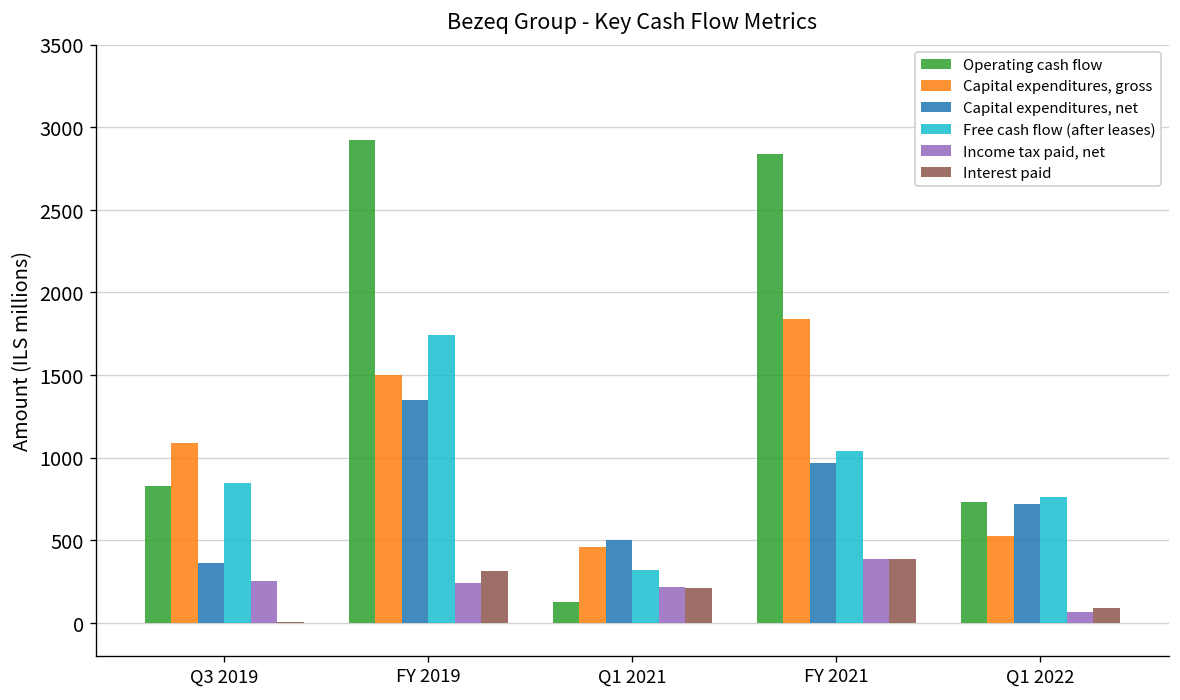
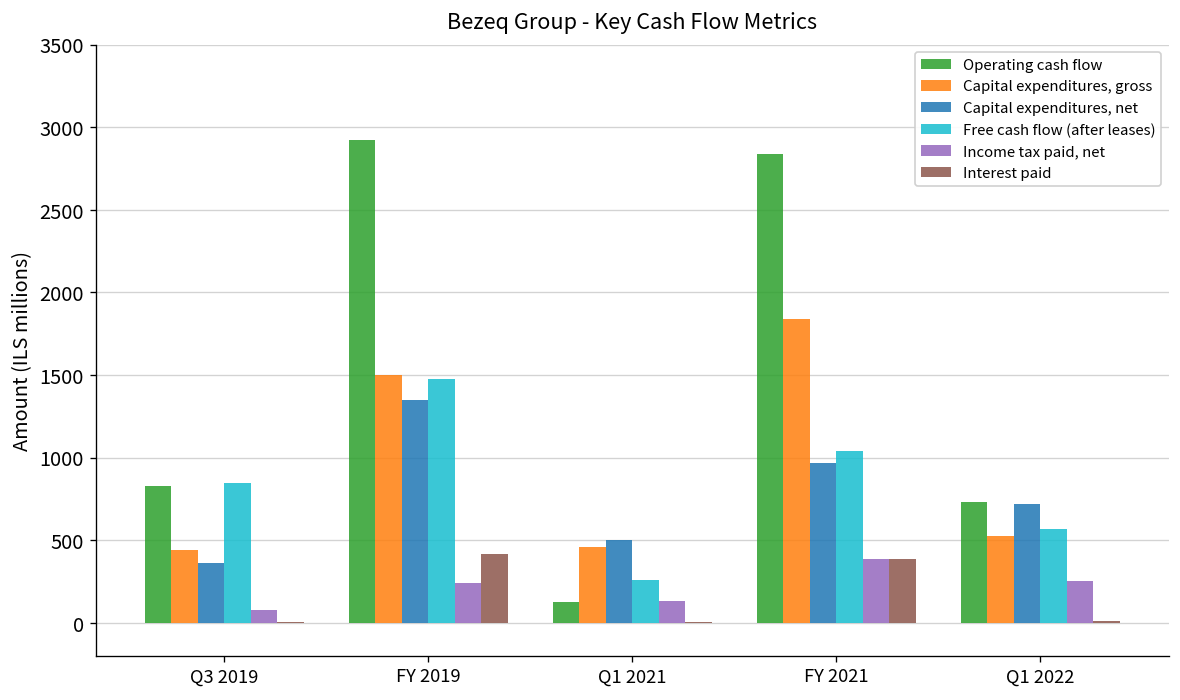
Capital expenditures, gross, Q3 2019: 1090 -> 440
Income tax paid, net, Q3 2019: 250 -> 80
Free cash flow (after leases), FY 2019: 1740 -> 1480
Interest paid, FY 2019: 310 -> 420
Free cash flow (after leases), Q1 2021: 320 -> 260
Income tax paid, net, Q1 2021: 220 -> 140
Interest paid, Q1 2021: 210 -> 10
Free cash flow (after leases), Q1 2022: 760 -> 570
Income tax paid, net, Q1 2022: 70 -> 250
Interest paid, Q1 2022: 90 -> 10
